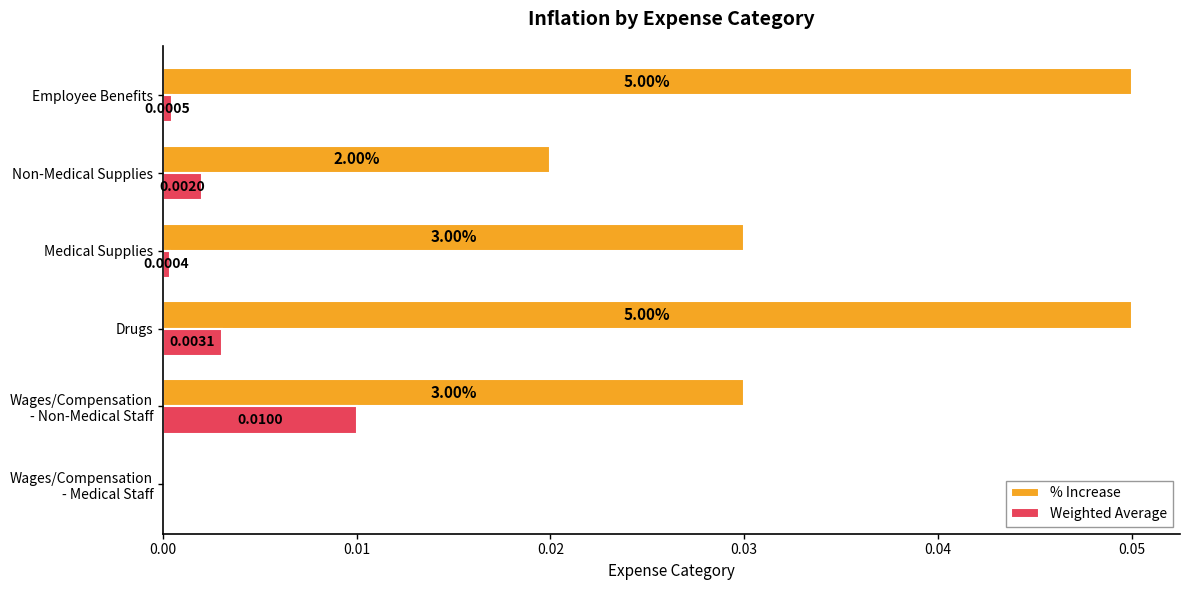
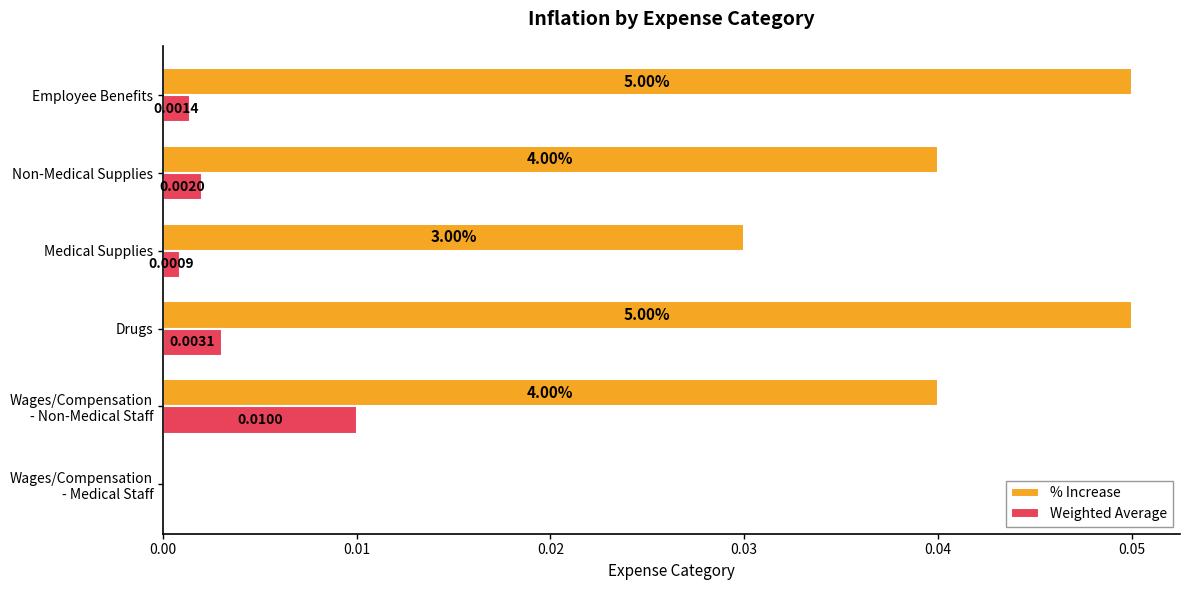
Weighted Average, Employee Benefits: 0.0005 -> 0.0014
% Increase, Non-Medical Supplies: 2.00% -> 4.00%
Weighted Average, Medical Supplies: 0.0004 -> 0.0009
% Increase, Wages/Compensation - Non-Medical Staff: 3.00% -> 4.00%
